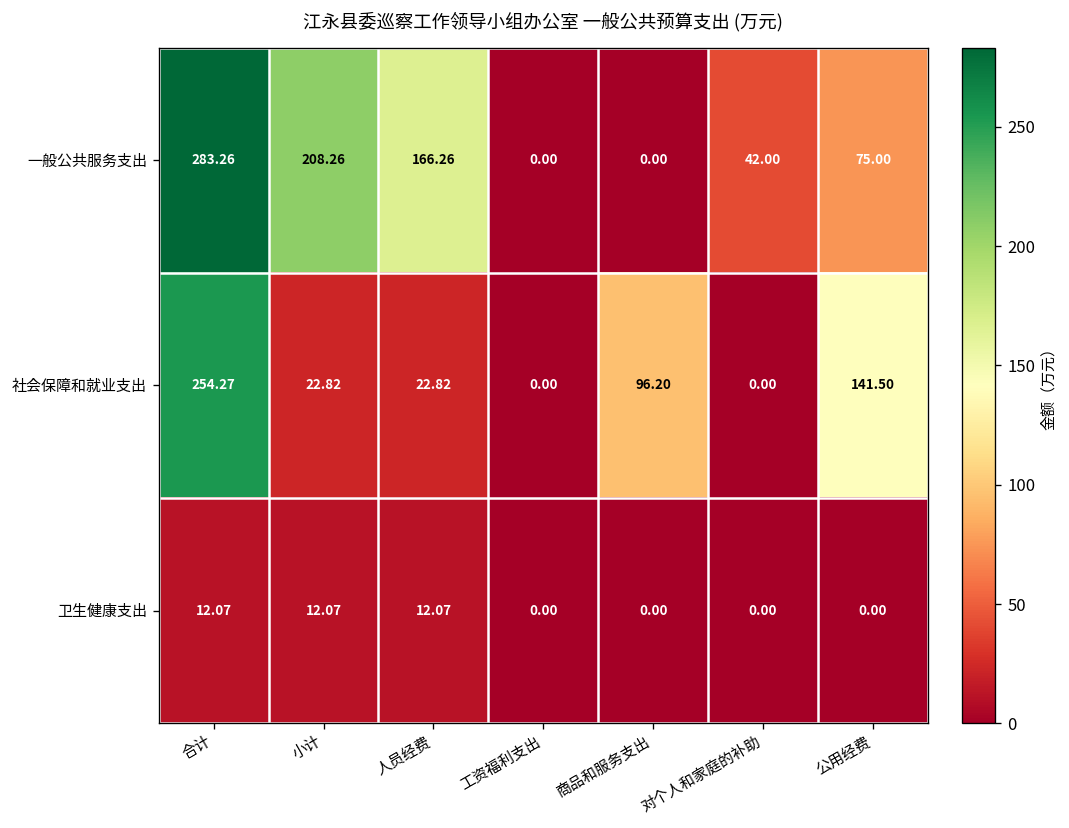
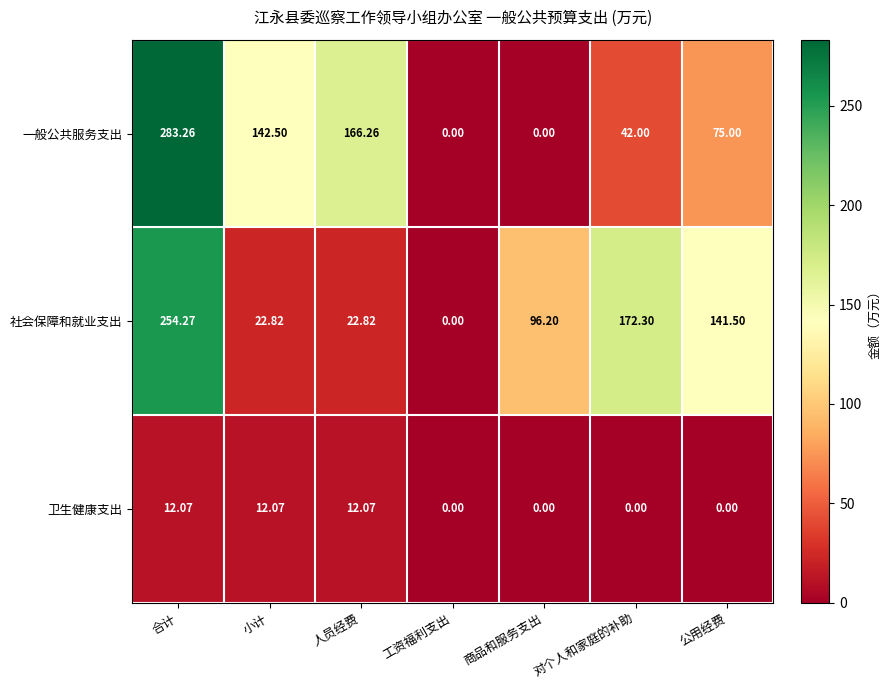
一般公共服务支出, 小计: 208.26 -> 142.50
社会保障和就业支出, 对个人和家庭的补助: 0.00 -> 172.30
